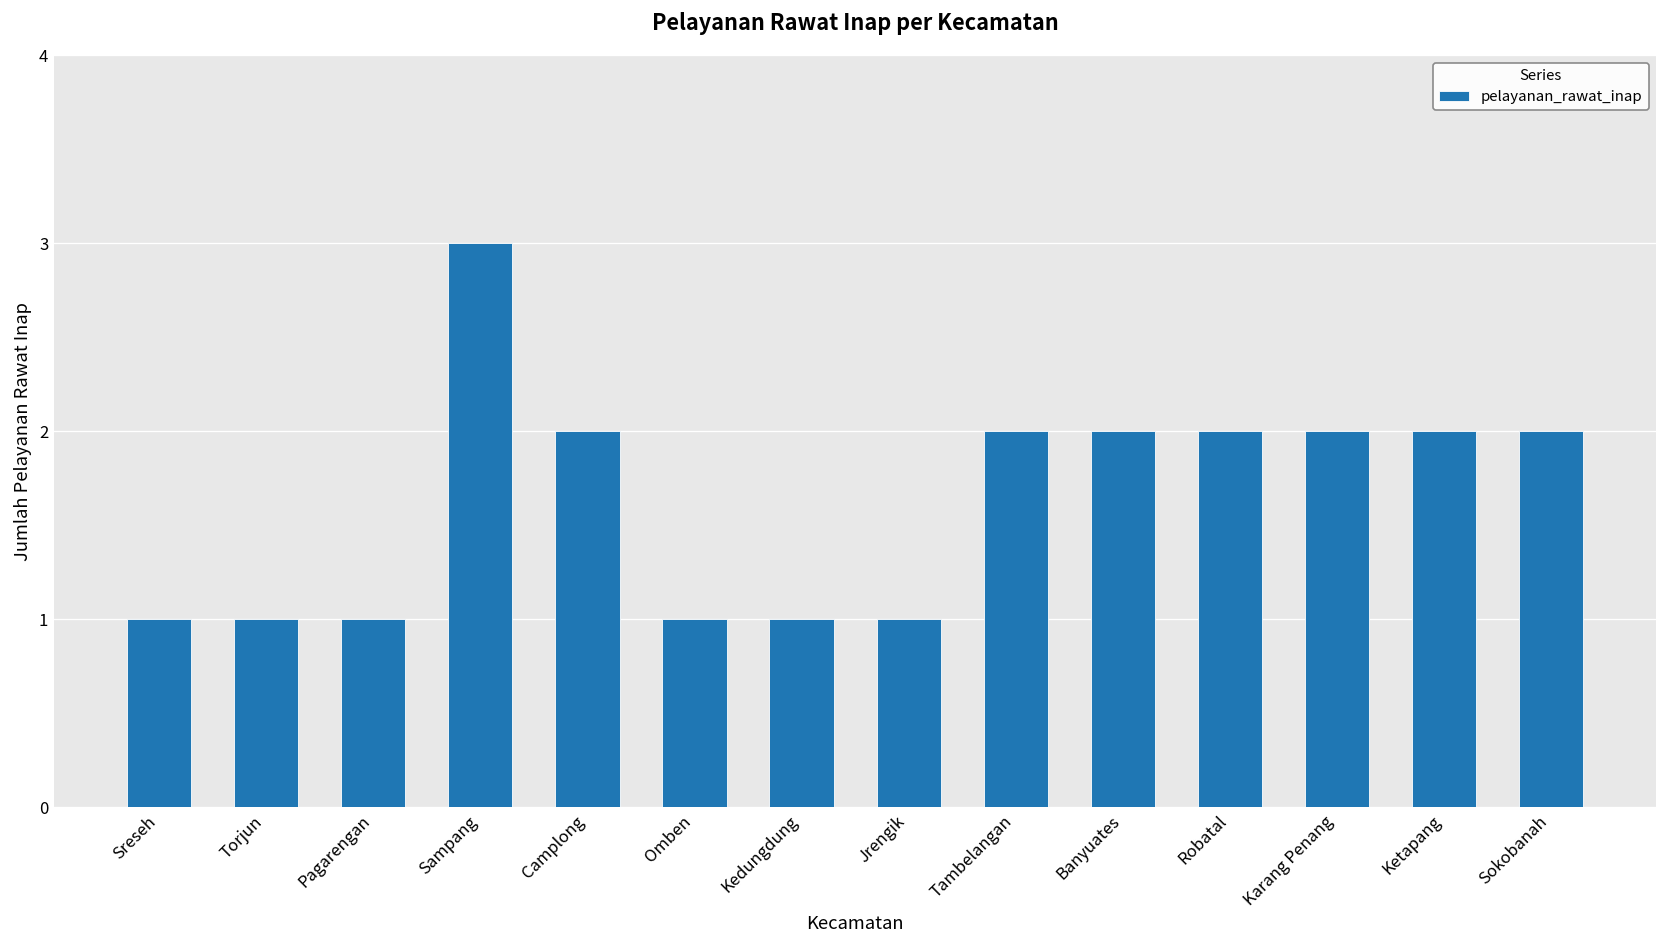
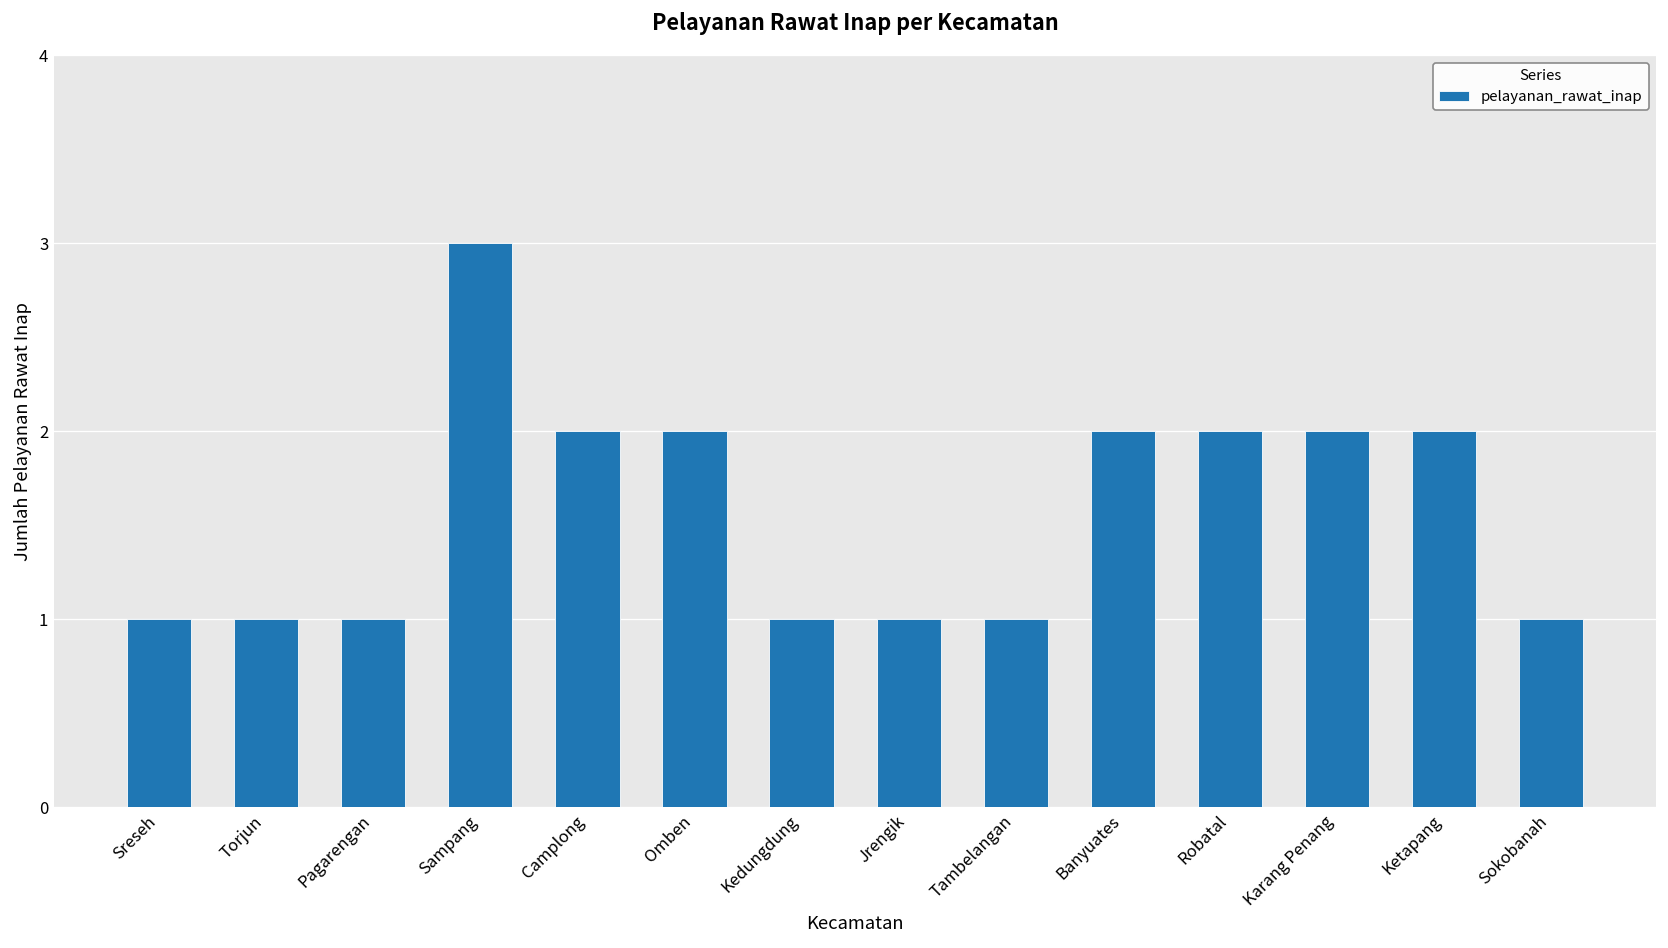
Omben: 1 -> 2
Tambelangan: 2 -> 1
Sokobanah: 2 -> 1
